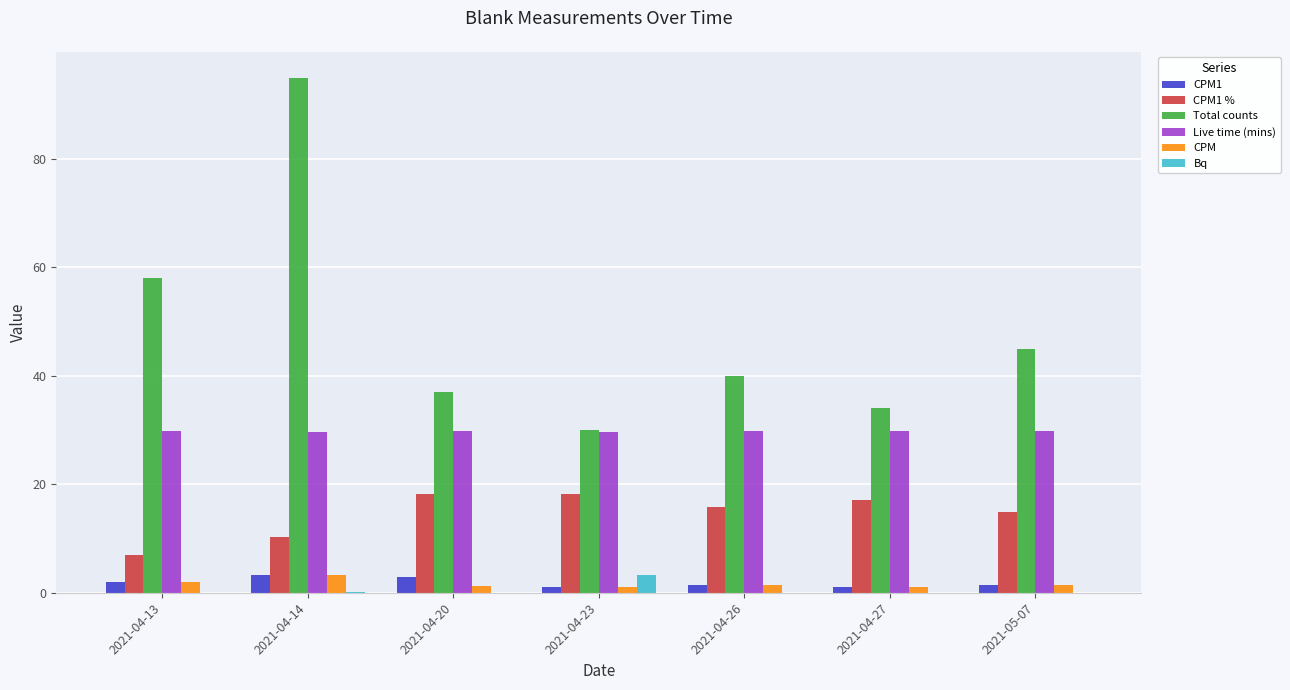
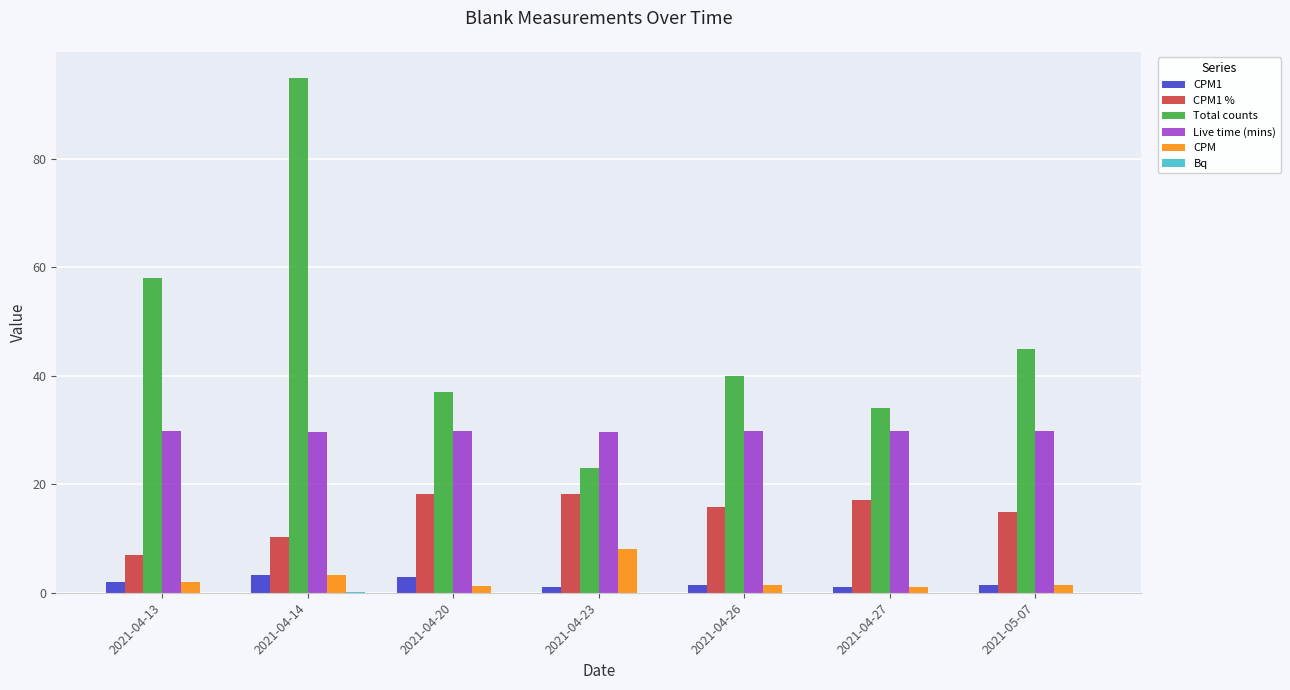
Total counts, 2021-04-23: 30 -> 23
CPM, 2021-04-23: 1 -> 8
Bq, 2021-04-23: 3 -> 0
